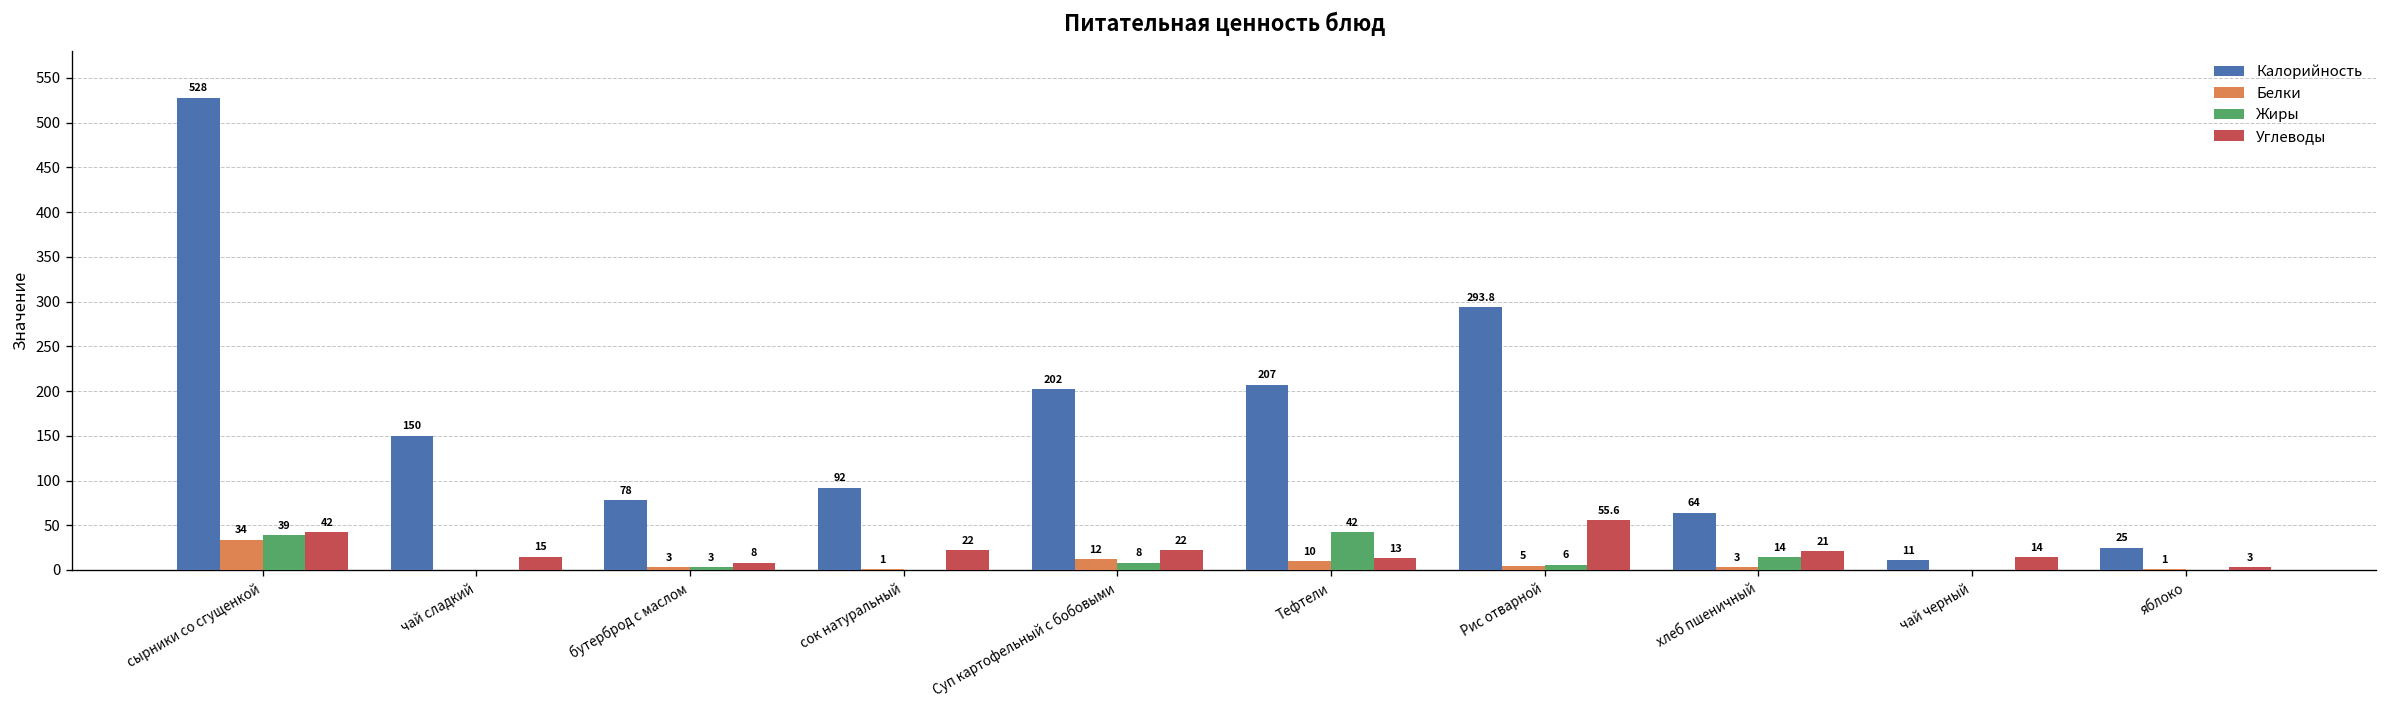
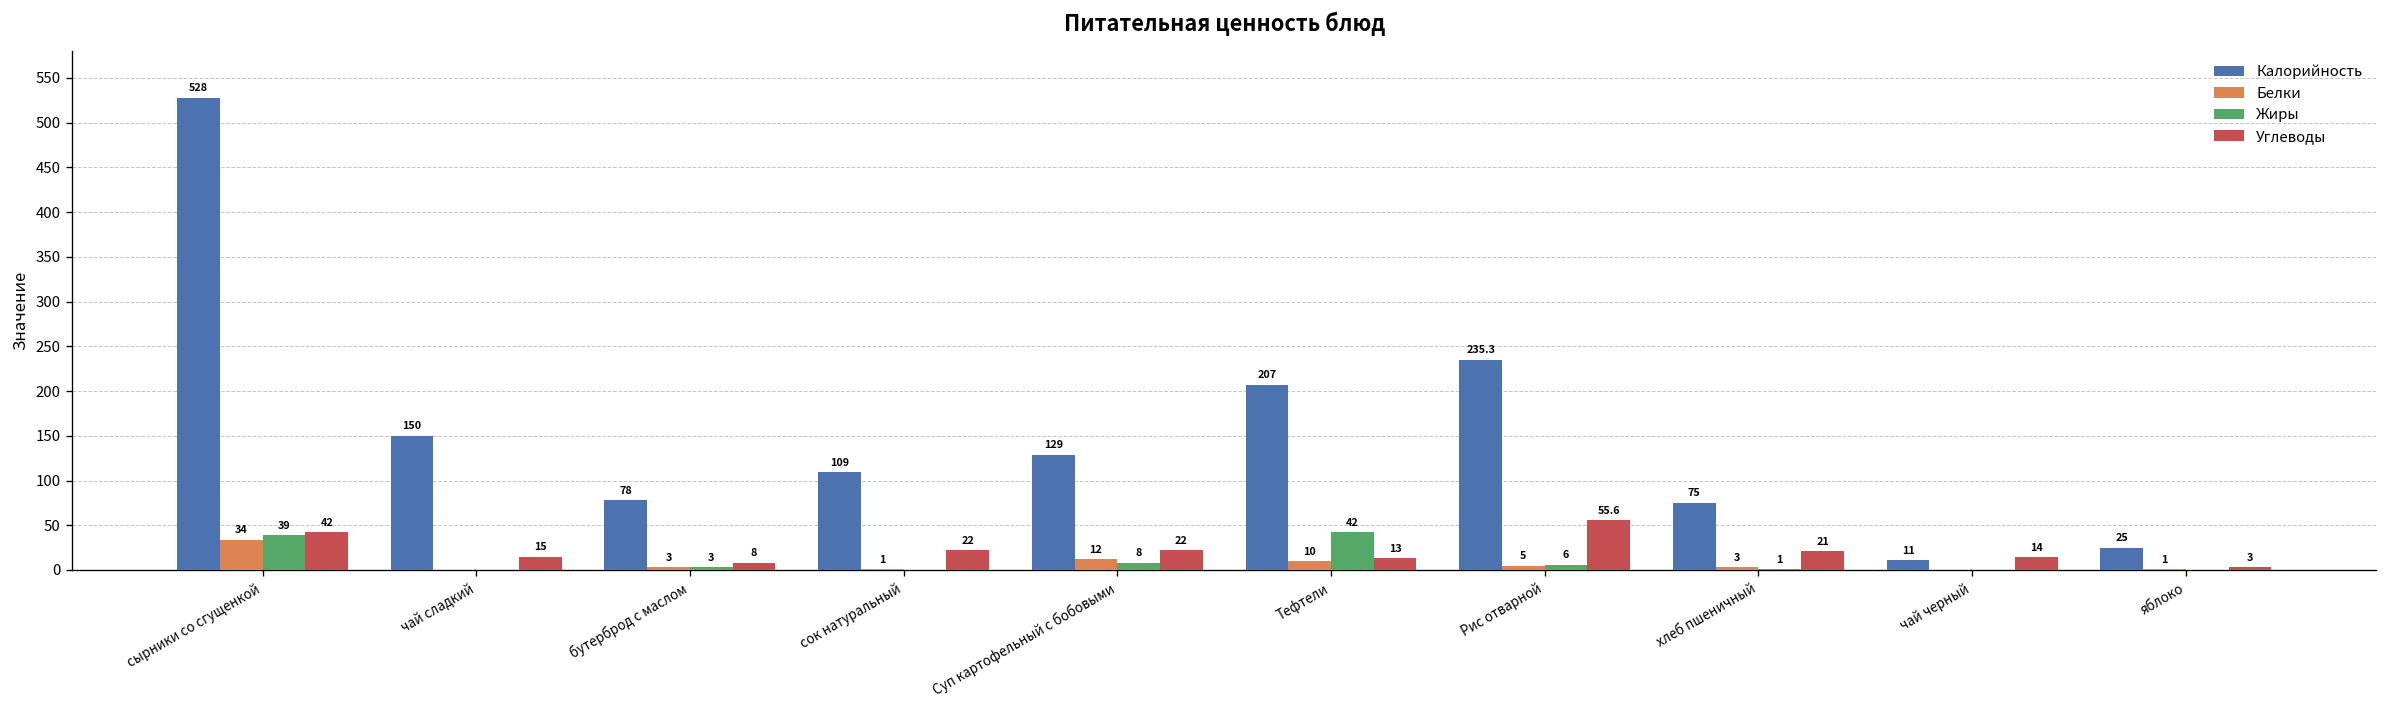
Калорийность, сок натуральный: 92 -> 109
Калорийность, Суп картофельный с бобовыми: 202 -> 129
Калорийность, Рис отварной: 293.8 -> 235.3
Калорийность, хлеб пшеничный: 64 -> 75
Жиры, хлеб пшеничный: 14 -> 1
